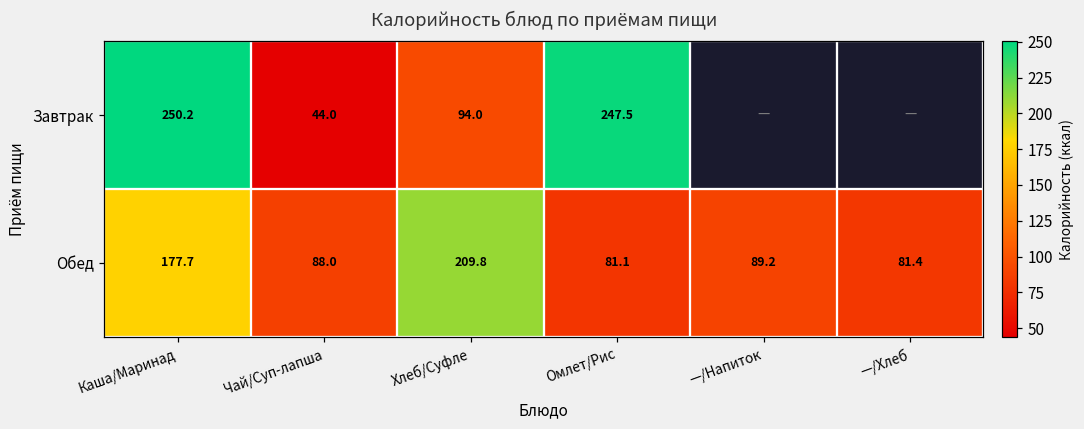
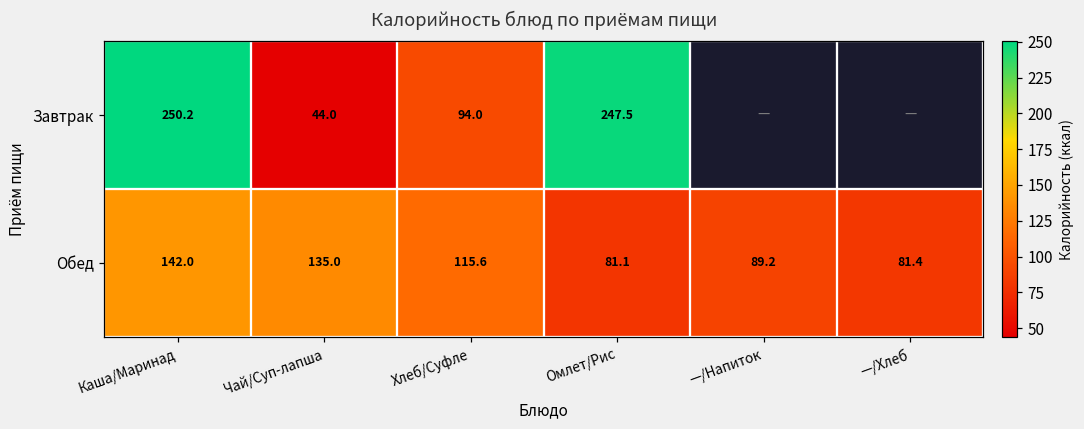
Обед, Каша/Маринад: 177.7 -> 142.0
Обед, Чай/Суп-лапша: 88.0 -> 135.0
Обед, Хлеб/Суфле: 209.8 -> 115.6
